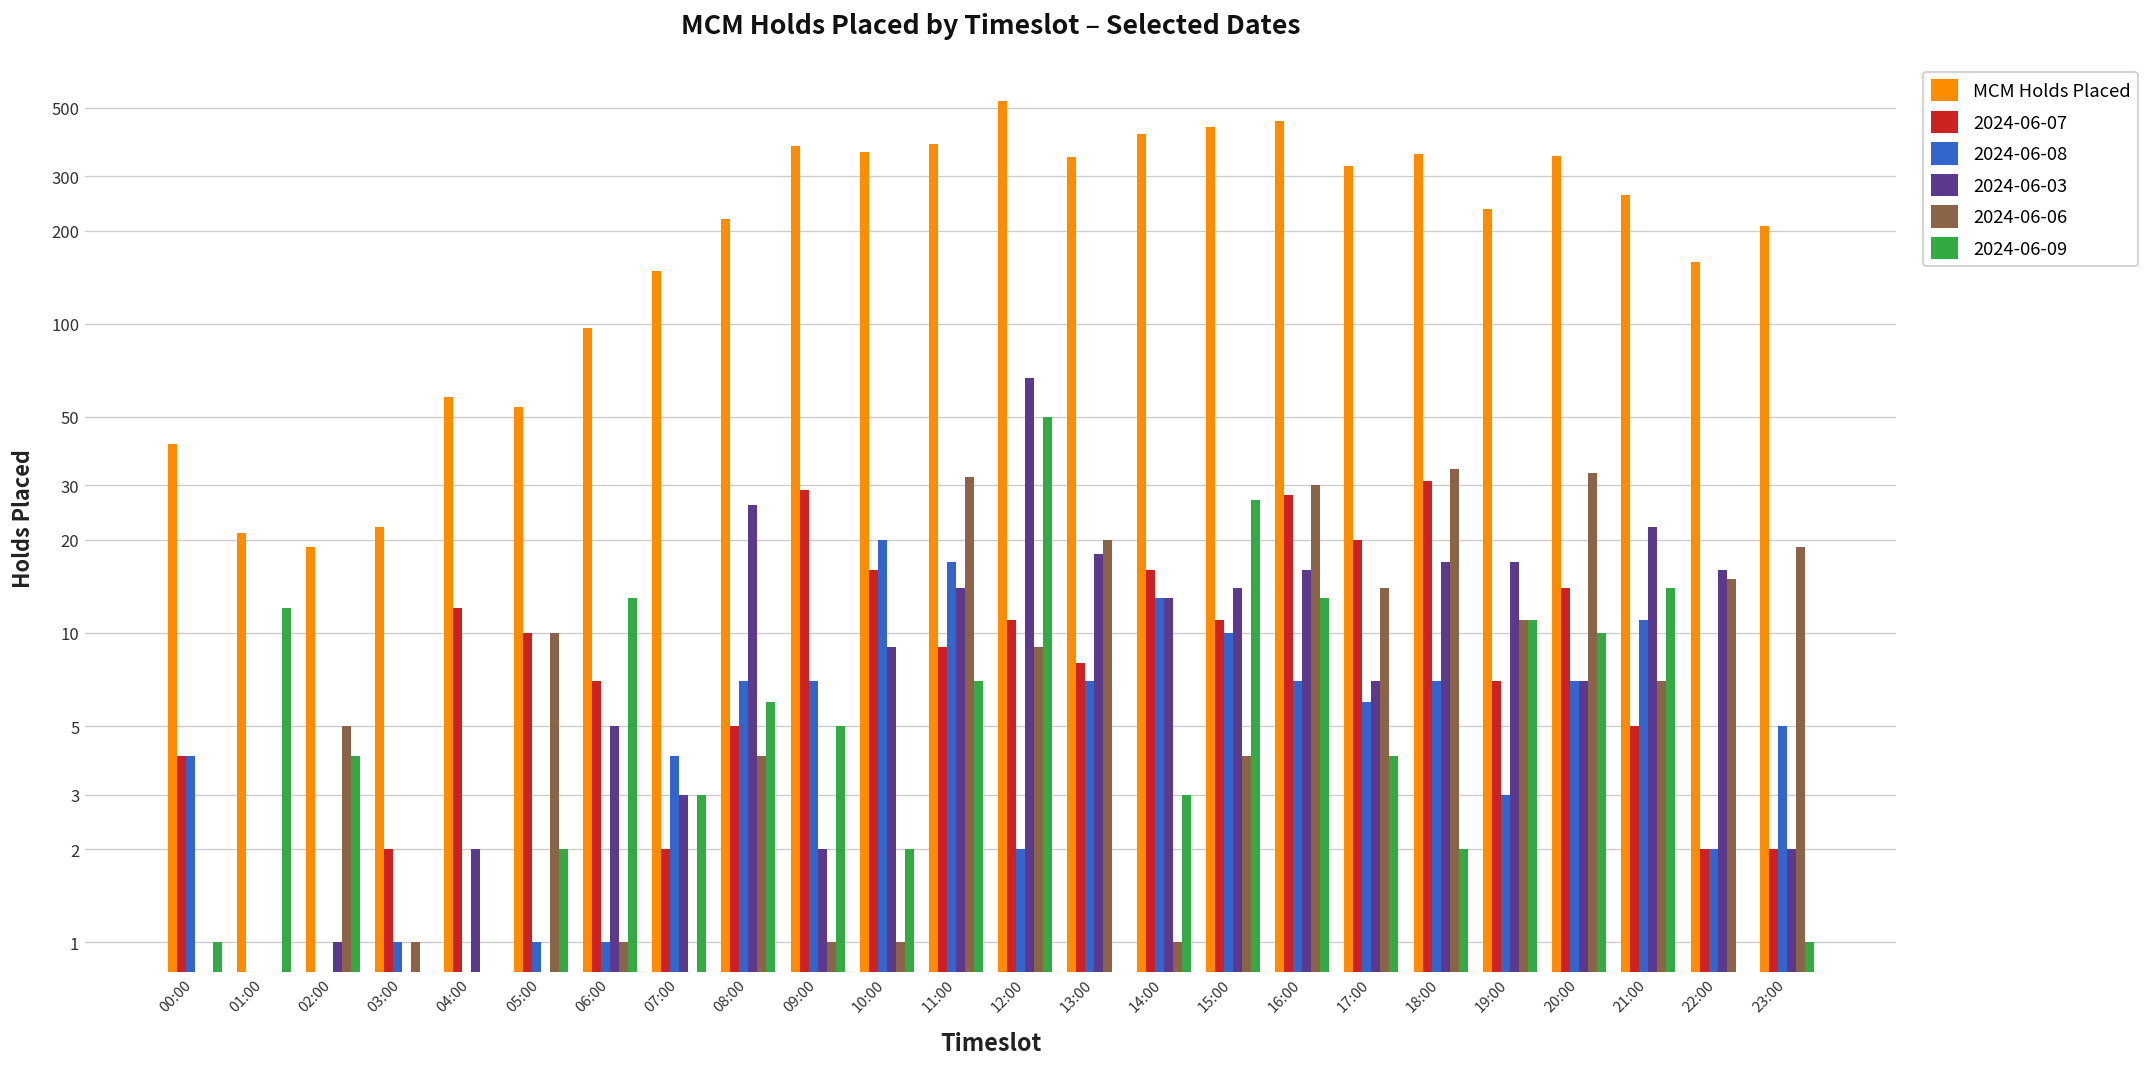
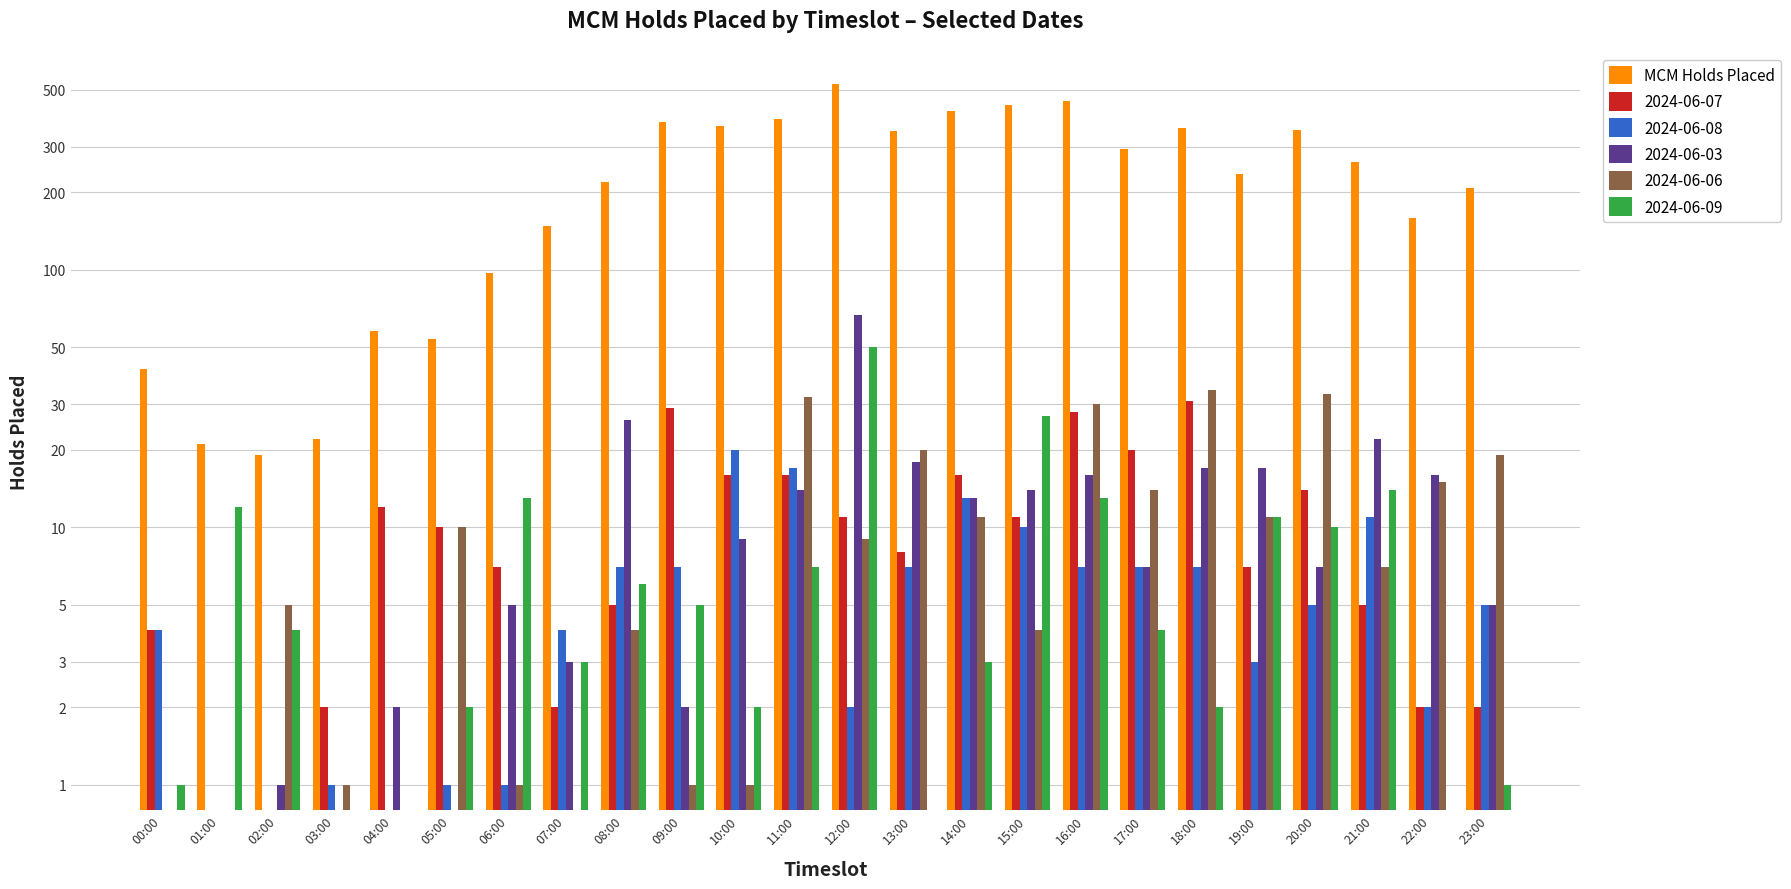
2024-06-07, 11:00: 9 -> 16
2024-06-06, 14:00: 1 -> 11
MCM Holds Placed, 17:00: 330 -> 290
2024-06-08, 17:00: 6 -> 7
2024-06-08, 20:00: 7 -> 5
2024-06-03, 23:00: 2 -> 5
